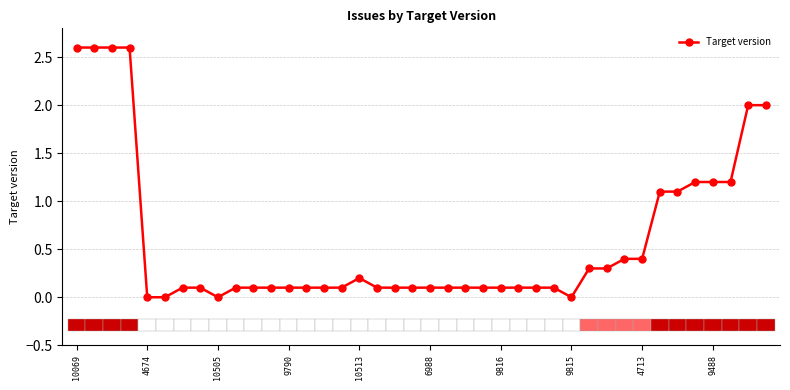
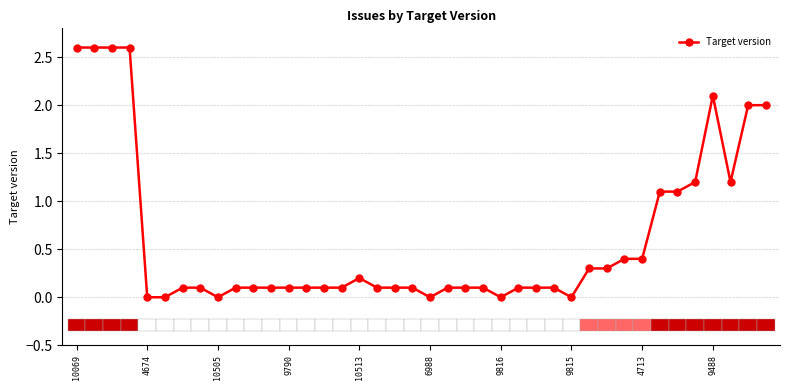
6988: 0.1 -> 0.0
9816: 0.1 -> 0.0
9488: 1.2 -> 2.1
